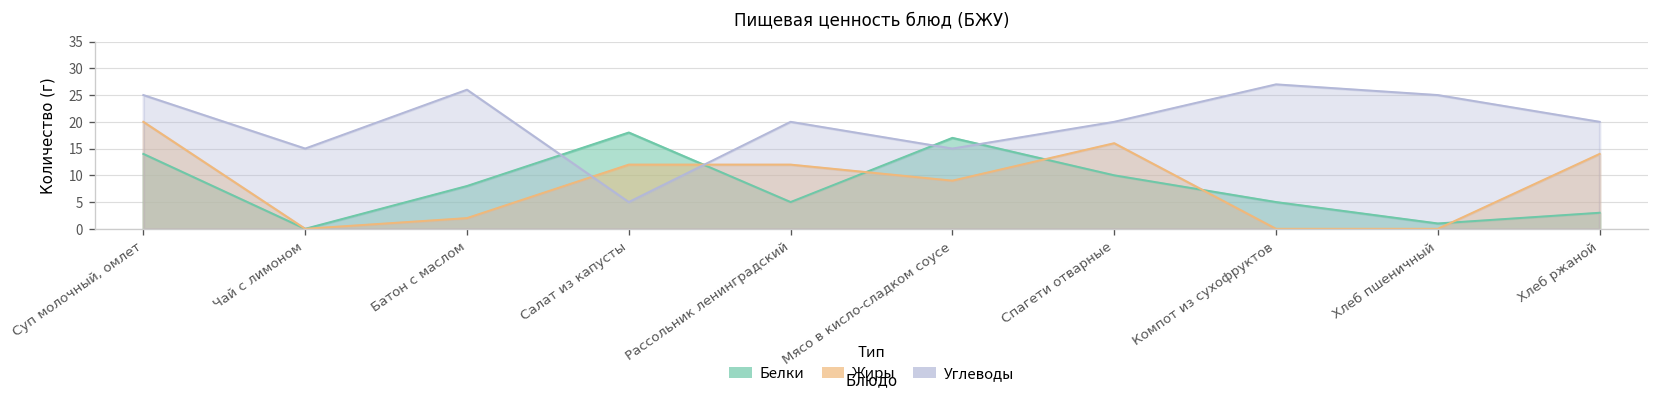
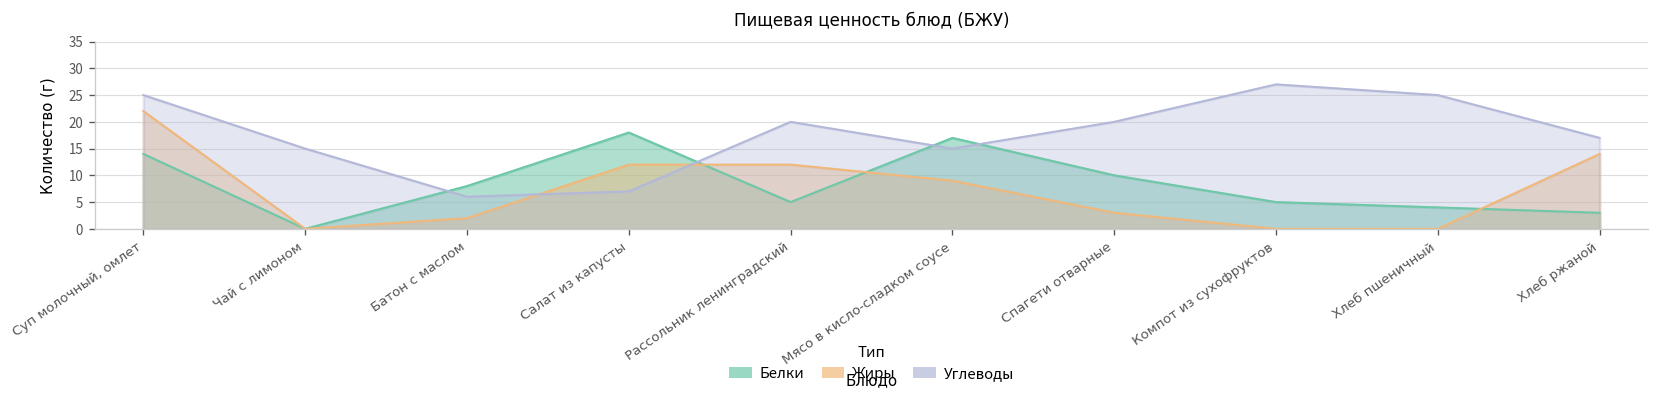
Жиры, Суп молочный, омлет: 20 -> 22
Углеводы, Батон с маслом: 26 -> 6
Углеводы, Салат из капусты: 5 -> 7
Жиры, Спагети отварные: 16 -> 3
Белки, Хлеб пшеничный: 1 -> 4
Углеводы, Хлеб ржаной: 20 -> 17
